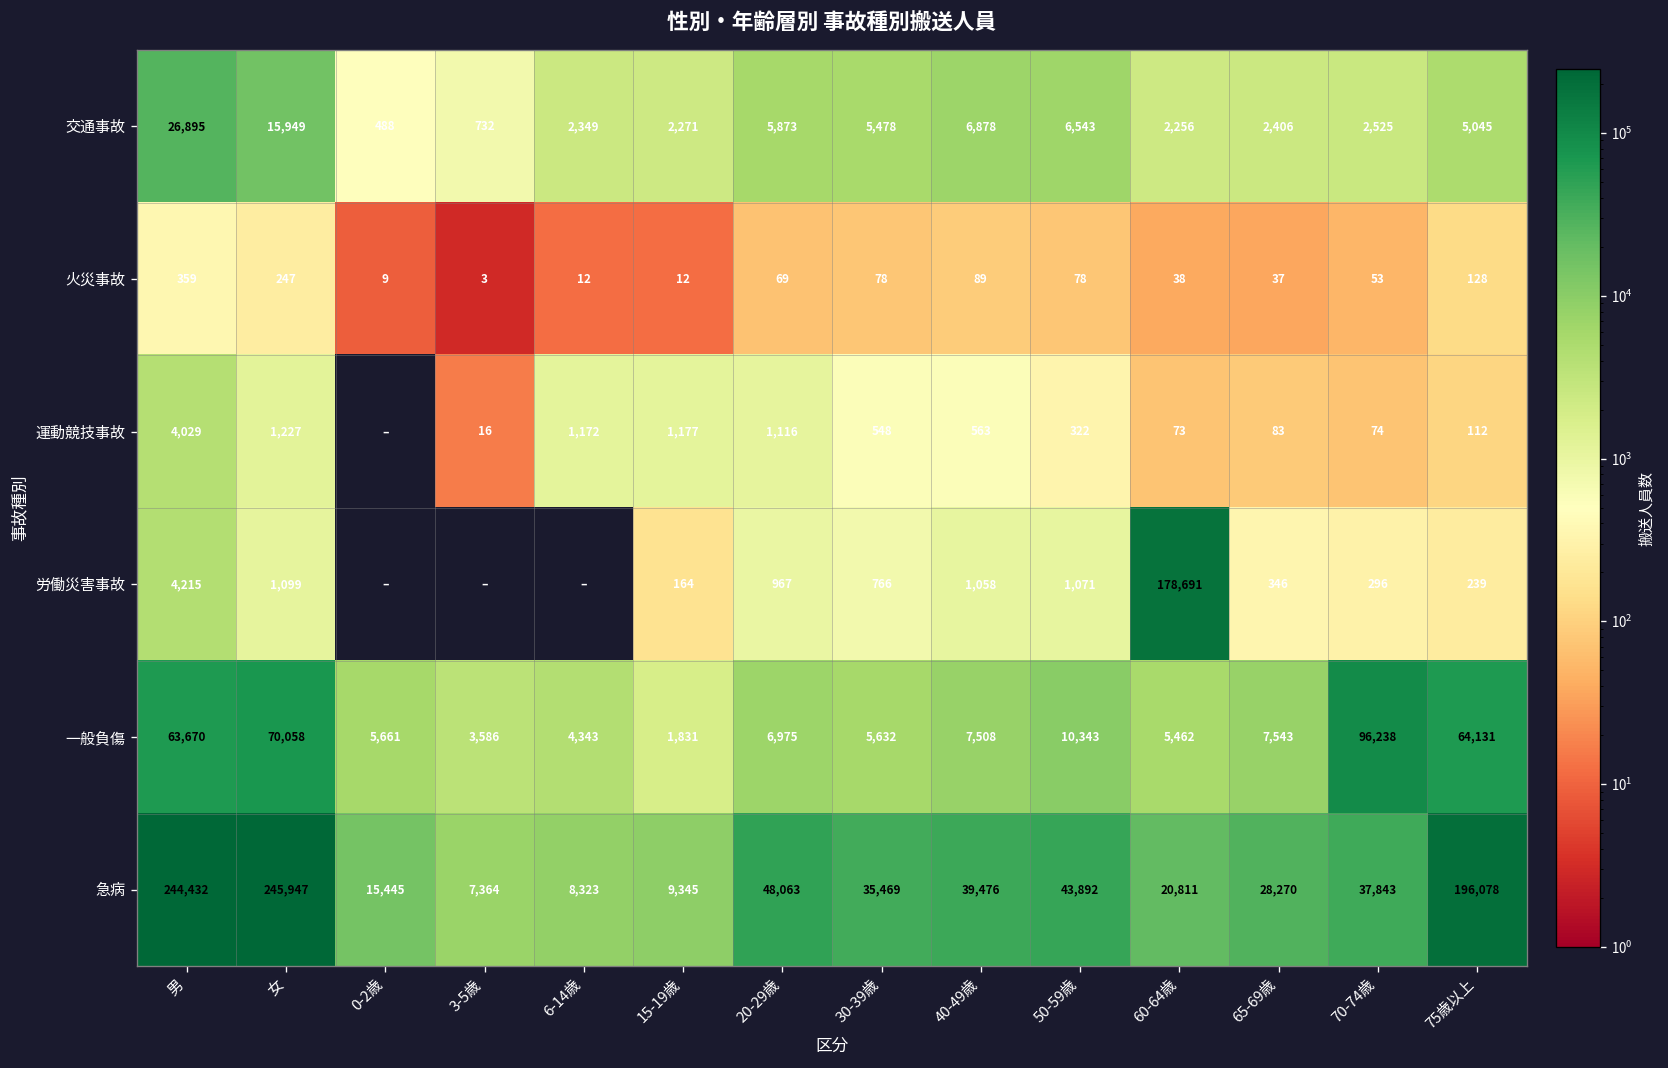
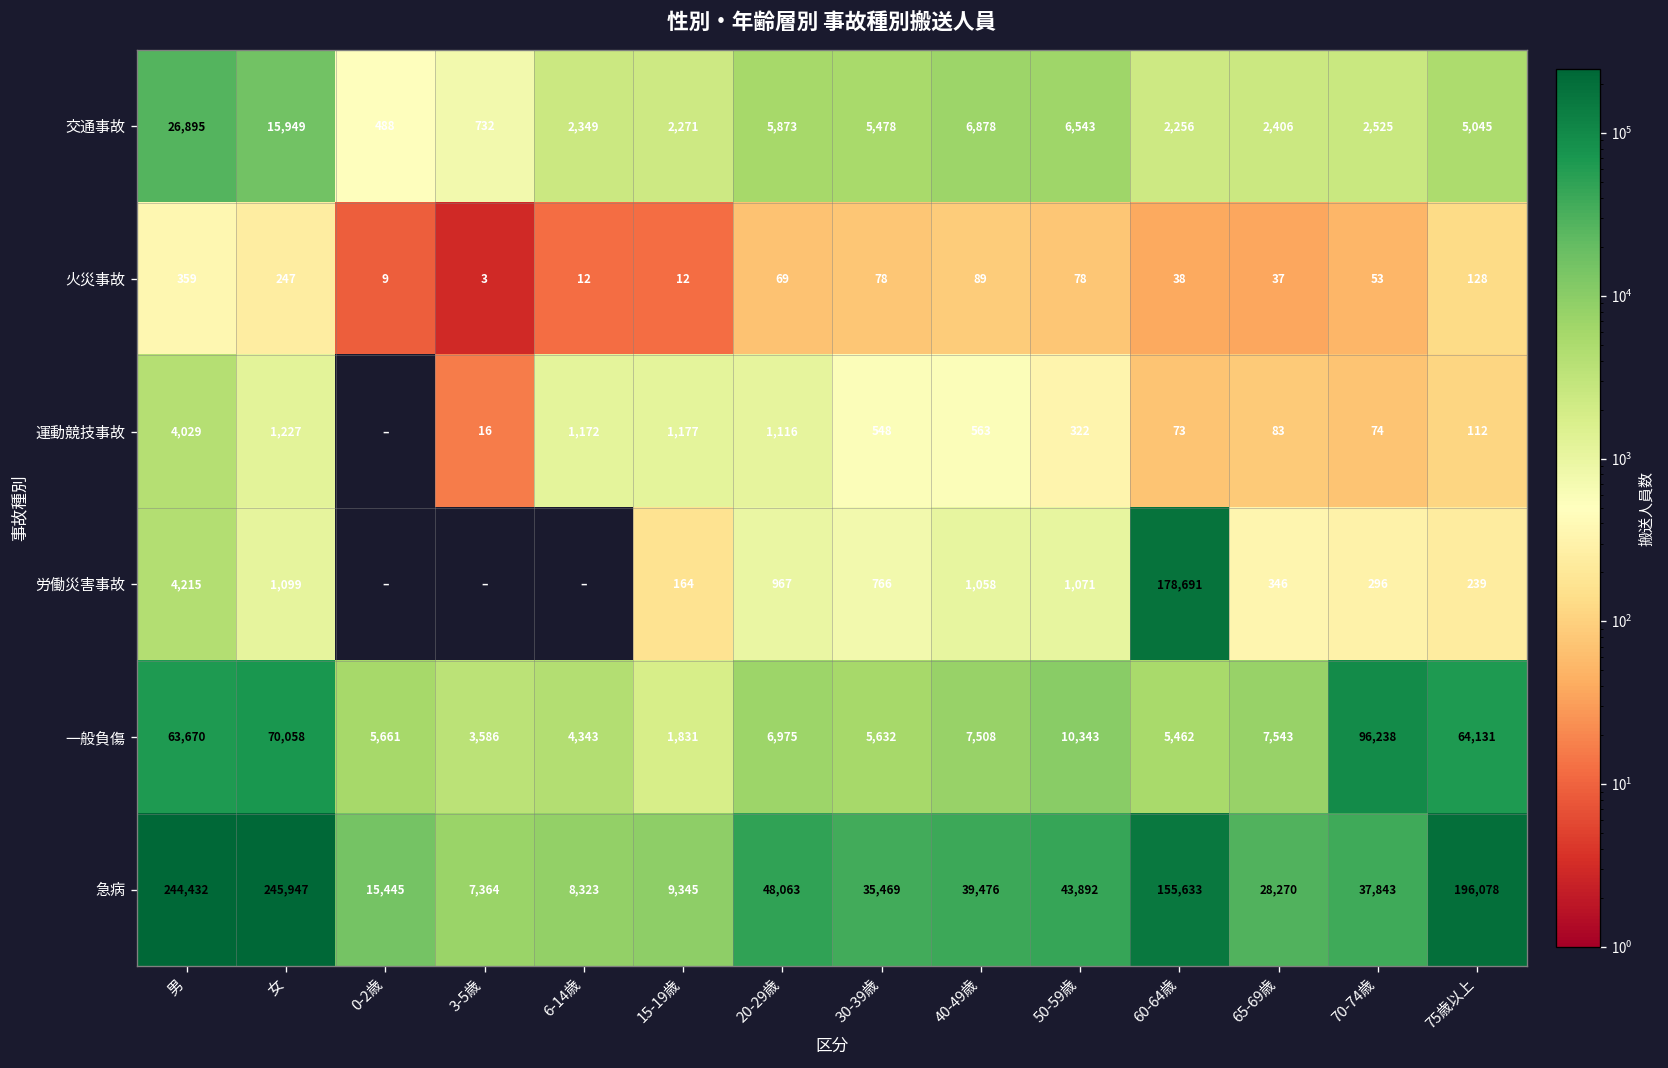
急病, 60-64歳: 20,811 -> 155,633
